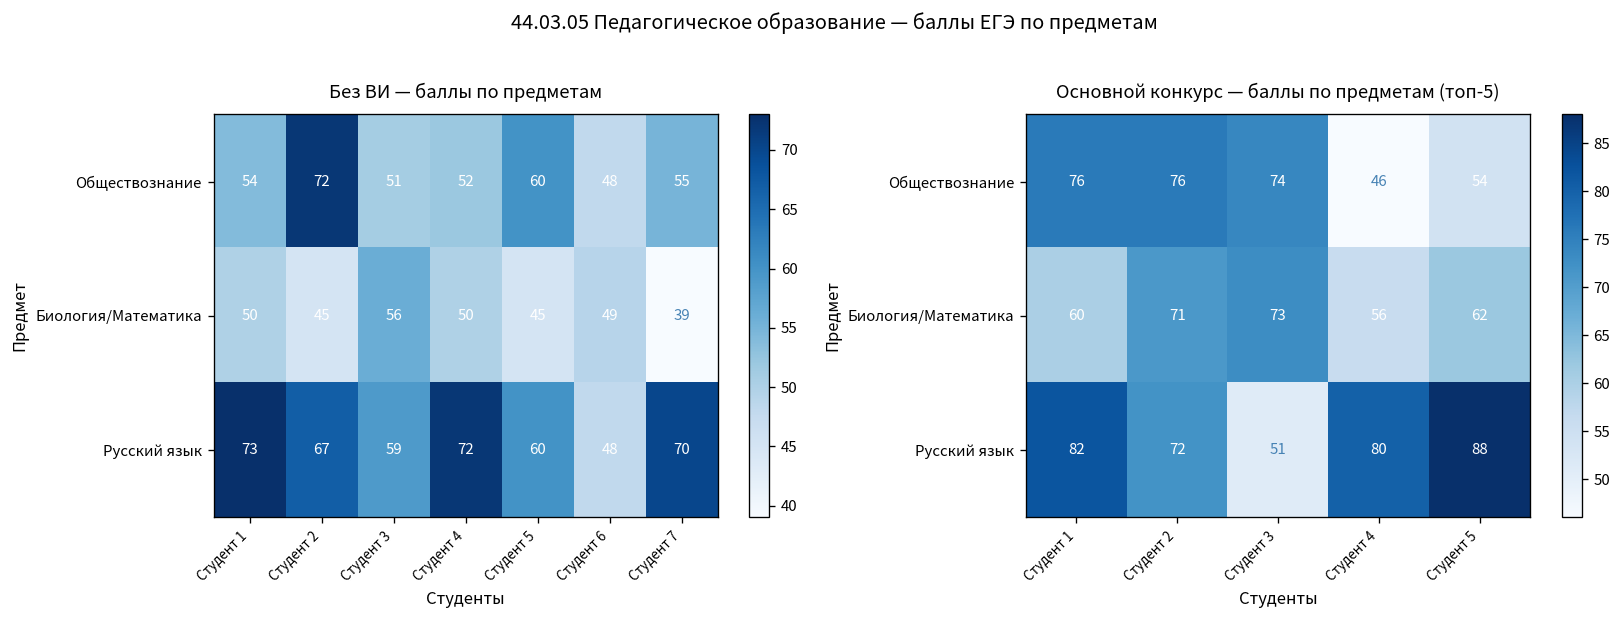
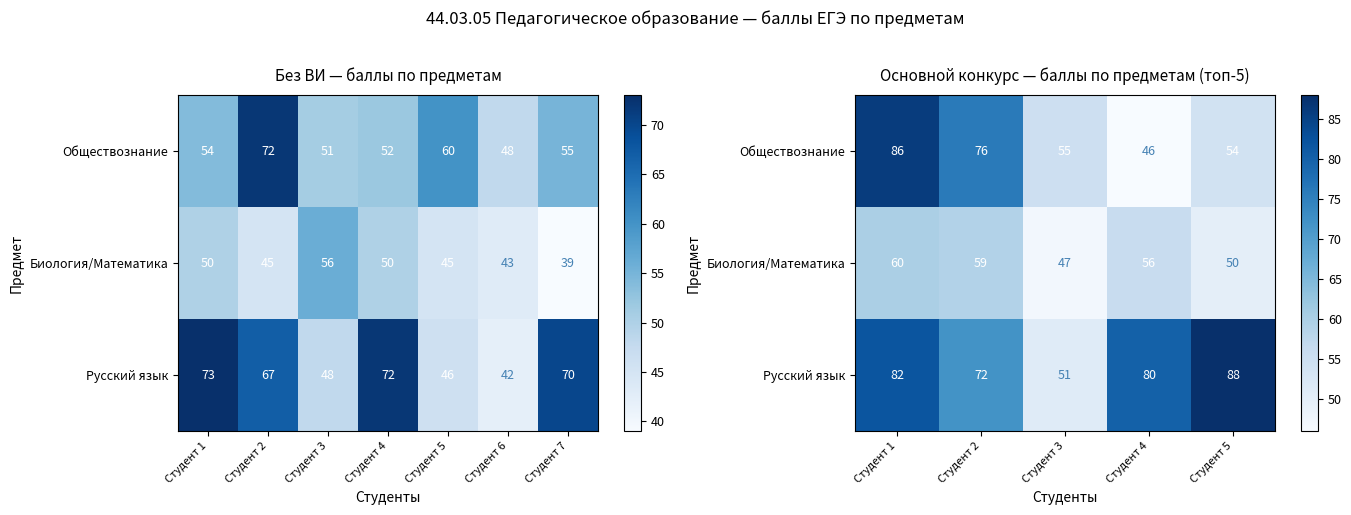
Без ВИ — баллы по предметам, Биология/Математика, Студент 6: 49 -> 43
Без ВИ — баллы по предметам, Русский язык, Студент 3: 59 -> 48
Без ВИ — баллы по предметам, Русский язык, Студент 5: 60 -> 46
Без ВИ — баллы по предметам, Русский язык, Студент 6: 48 -> 42
Основной конкурс — баллы по предметам (топ-5), Обществознание, Студент 1: 76 -> 86
Основной конкурс — баллы по предметам (топ-5), Обществознание, Студент 3: 74 -> 55
Основной конкурс — баллы по предметам (топ-5), Биология/Математика, Студент 2: 71 -> 59
Основной конкурс — баллы по предметам (топ-5), Биология/Математика, Студент 3: 73 -> 47
Основной конкурс — баллы по предметам (топ-5), Биология/Математика, Студент 5: 62 -> 50
